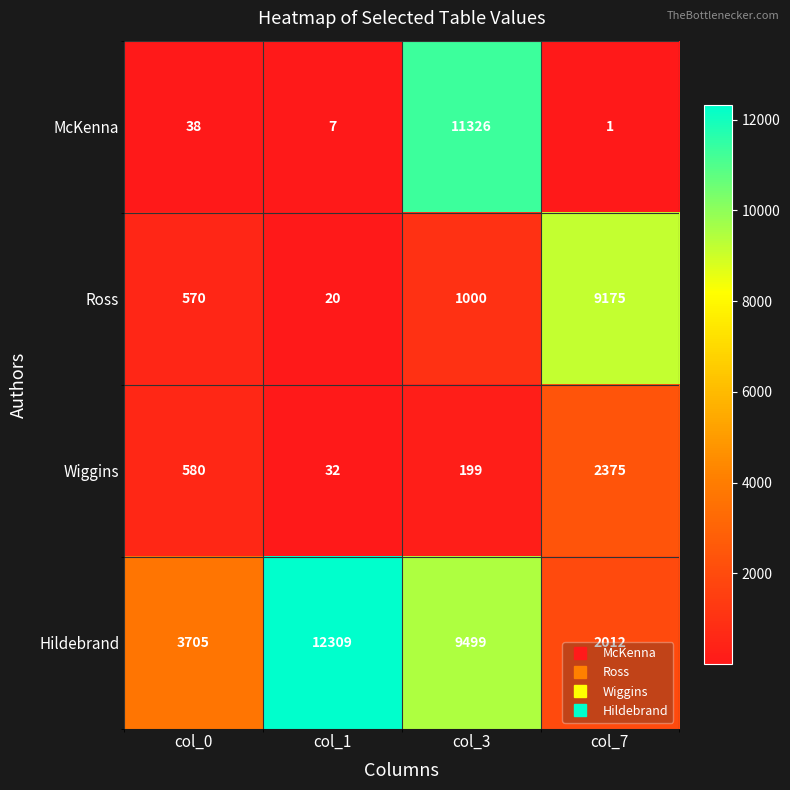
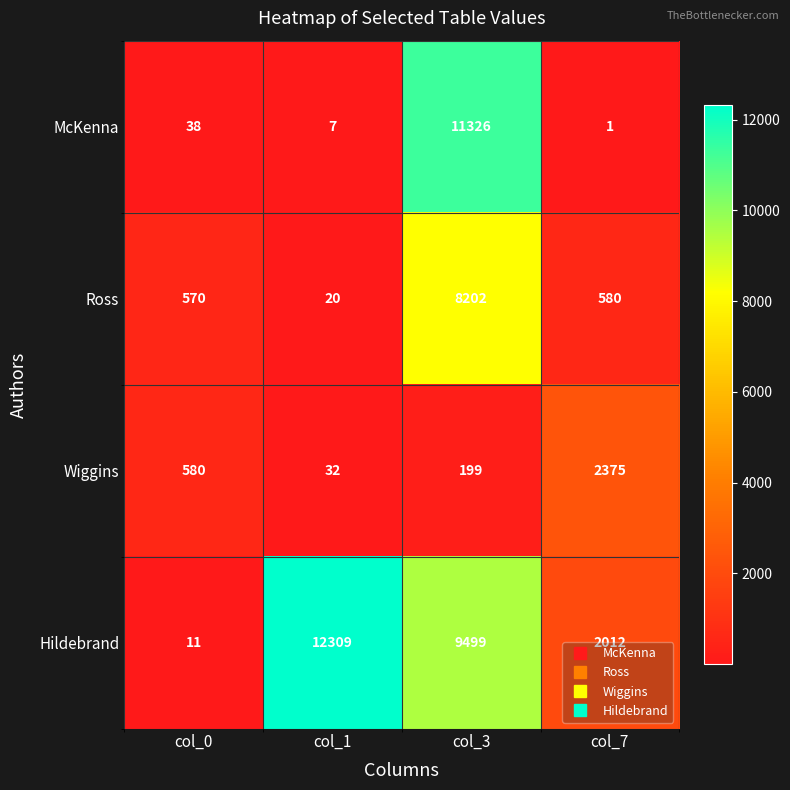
Ross, col_3: 1000 -> 8202
Ross, col_7: 9175 -> 580
Hildebrand, col_0: 3705 -> 11
